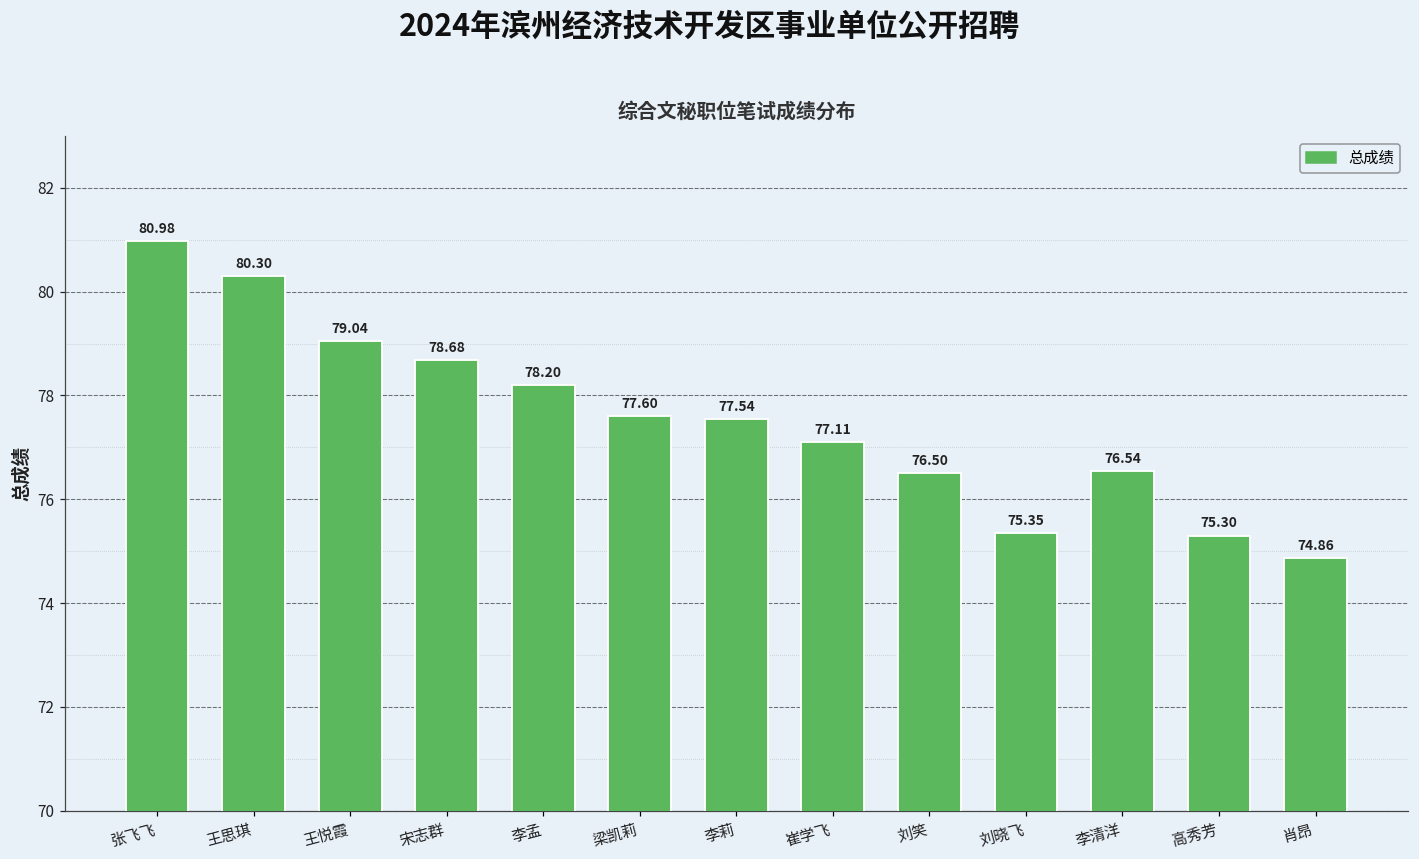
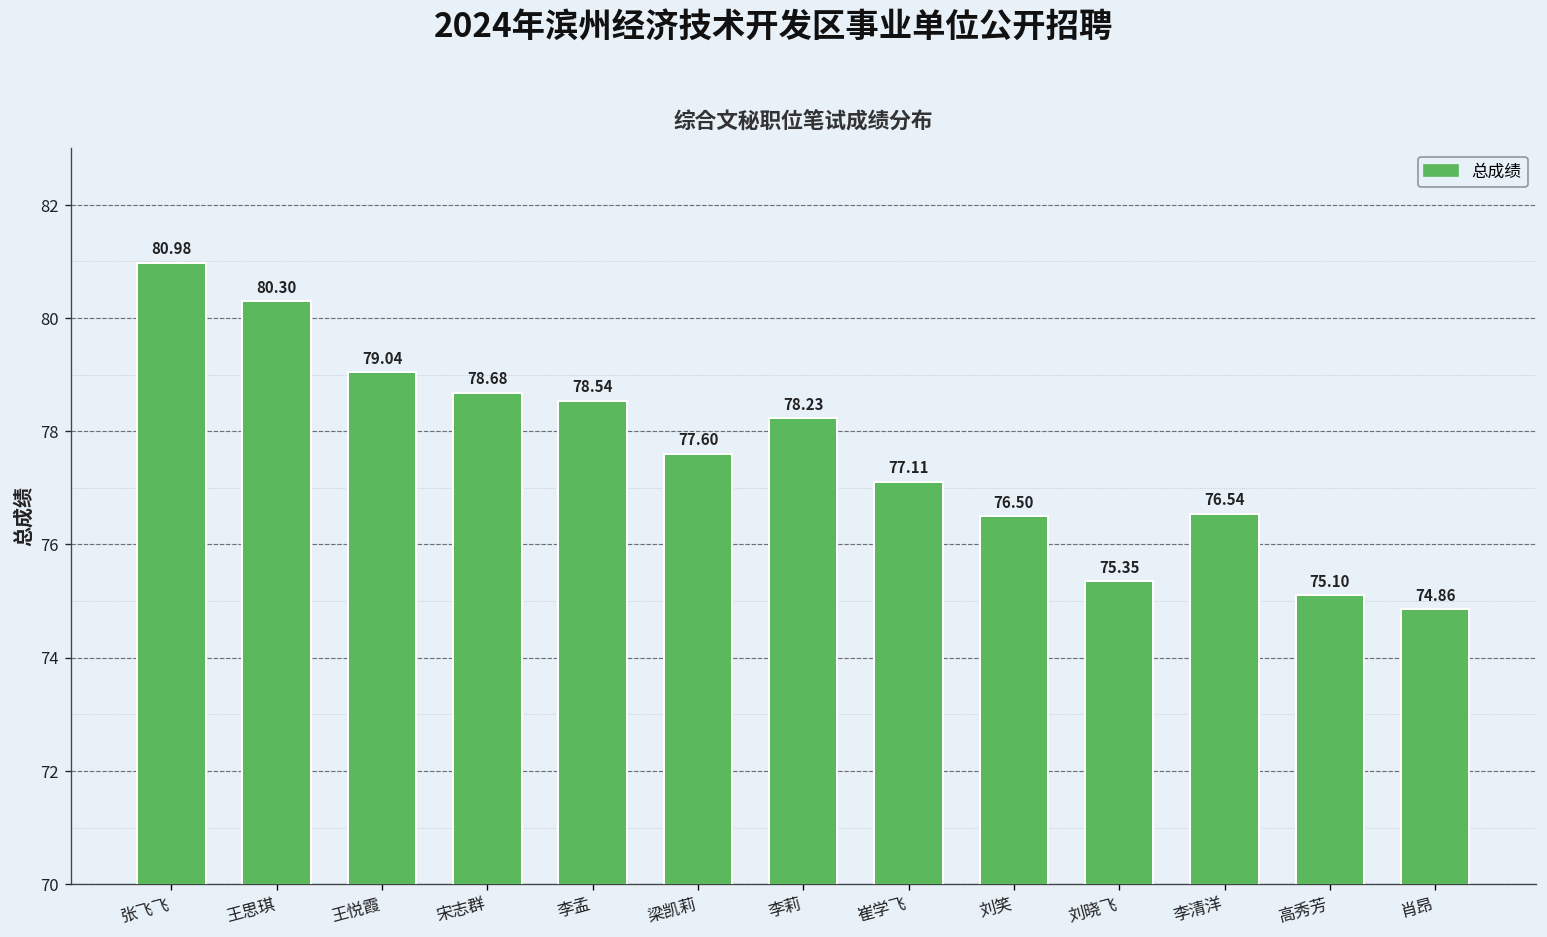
李孟: 78.20 -> 78.54
李莉: 77.54 -> 78.23
高秀芳: 75.30 -> 75.10
